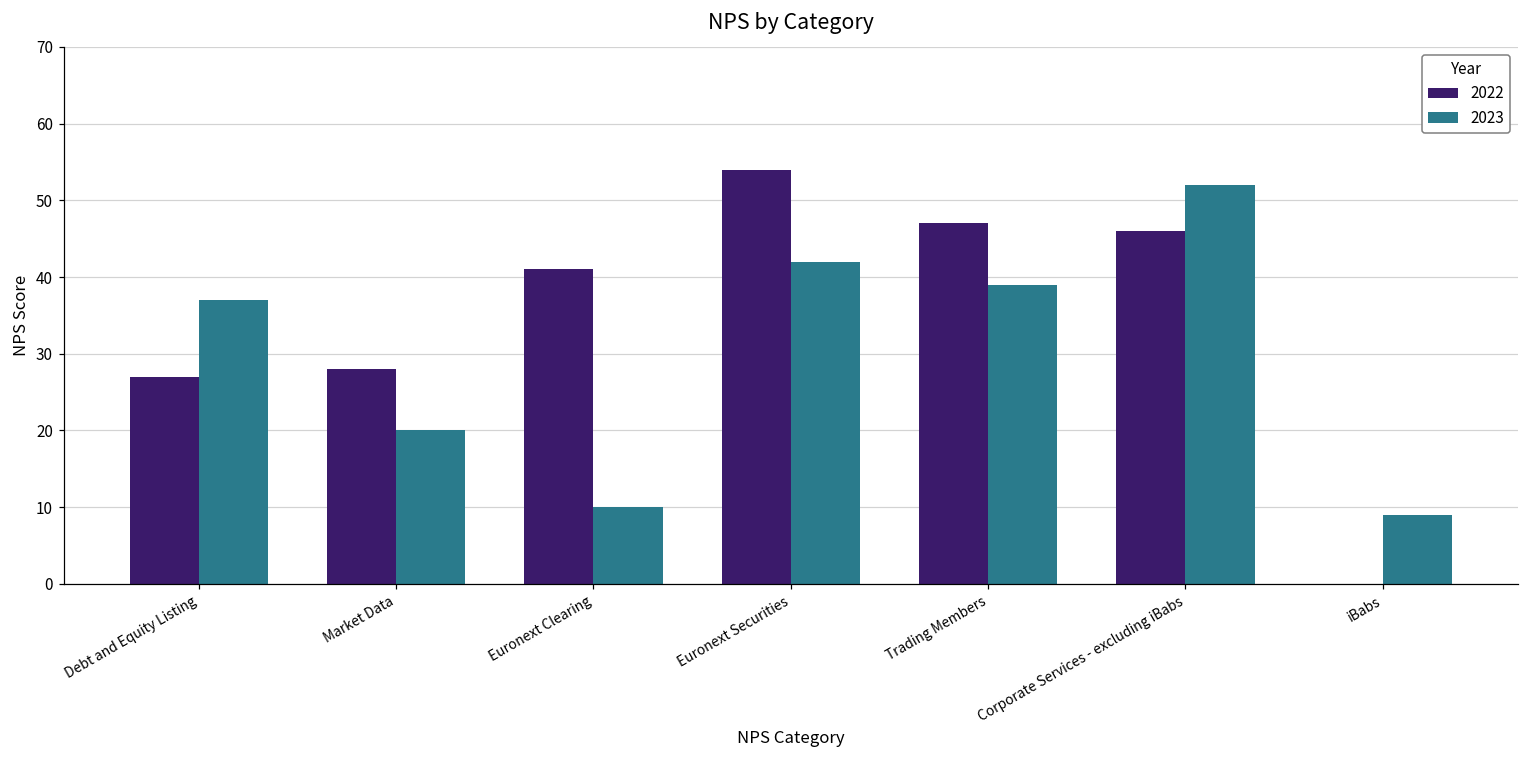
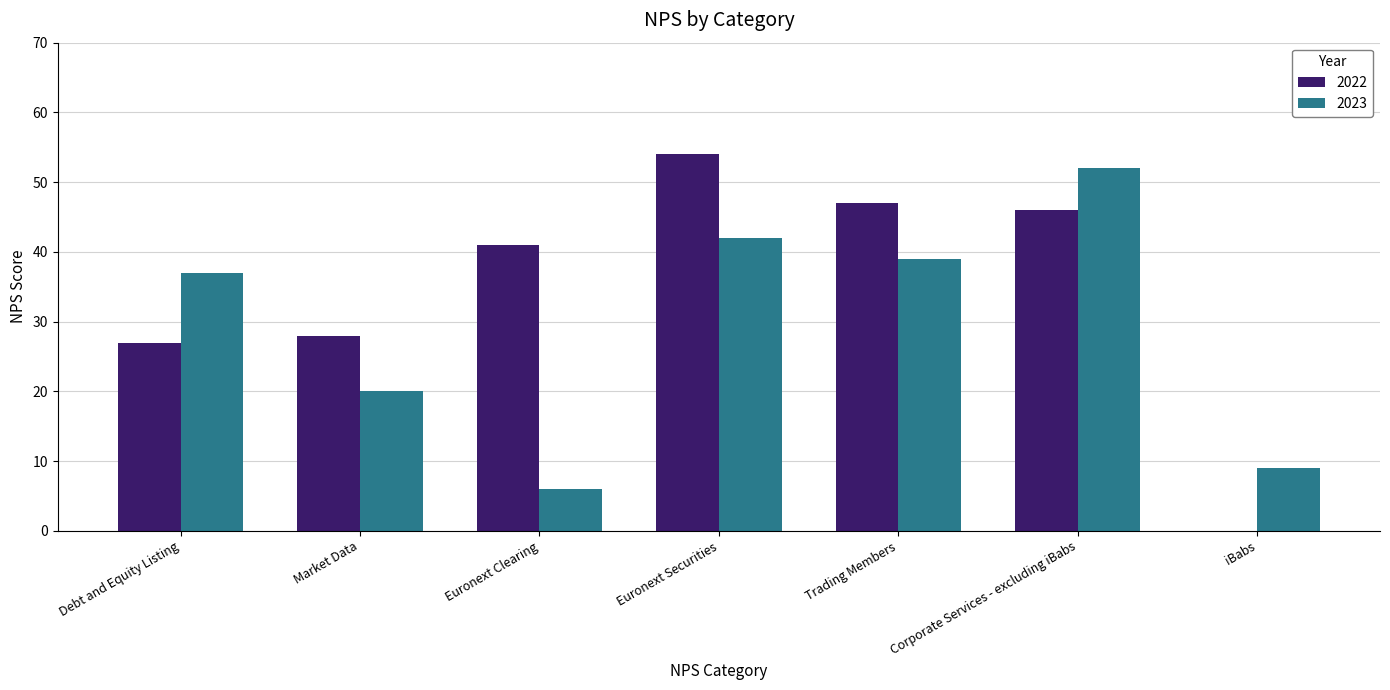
2023, Euronext Clearing: 10 -> 6
